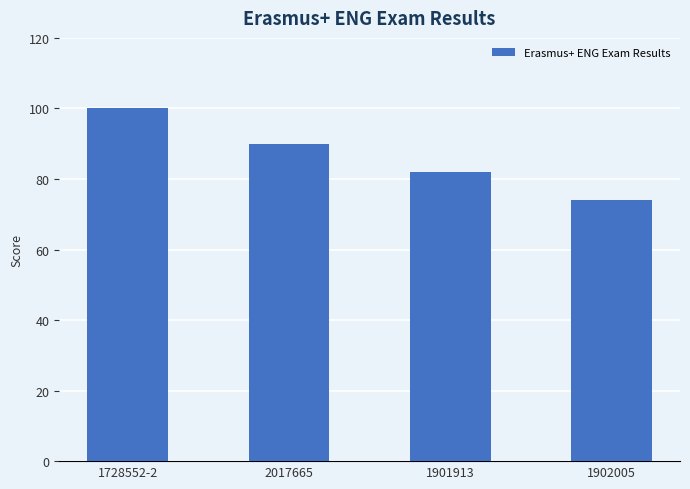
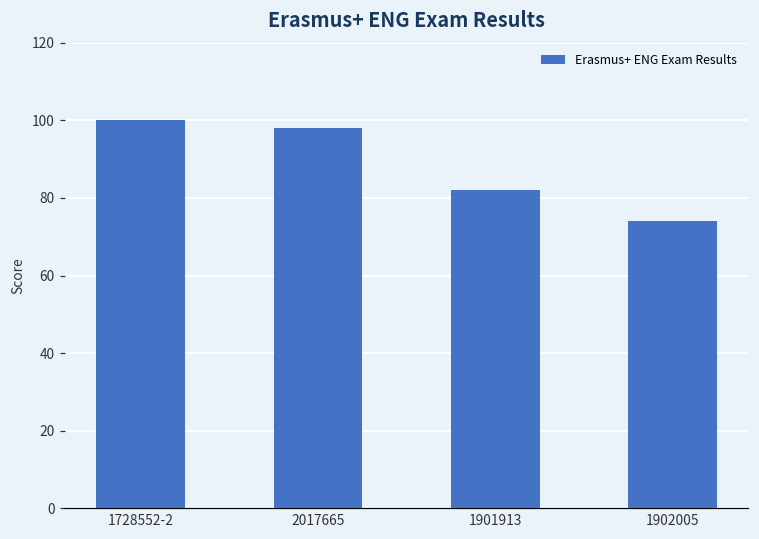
2017665: 90 -> 98
